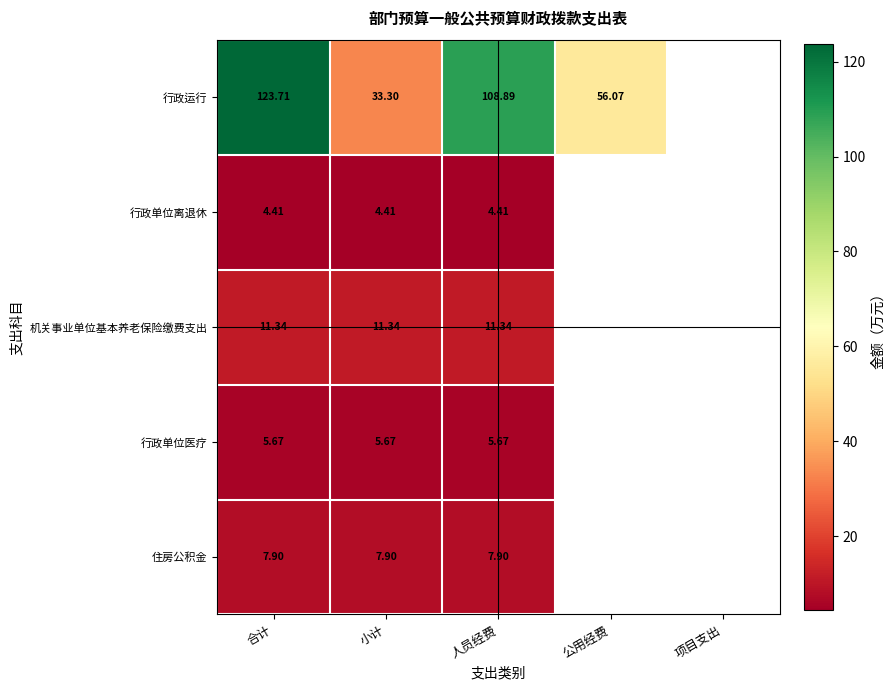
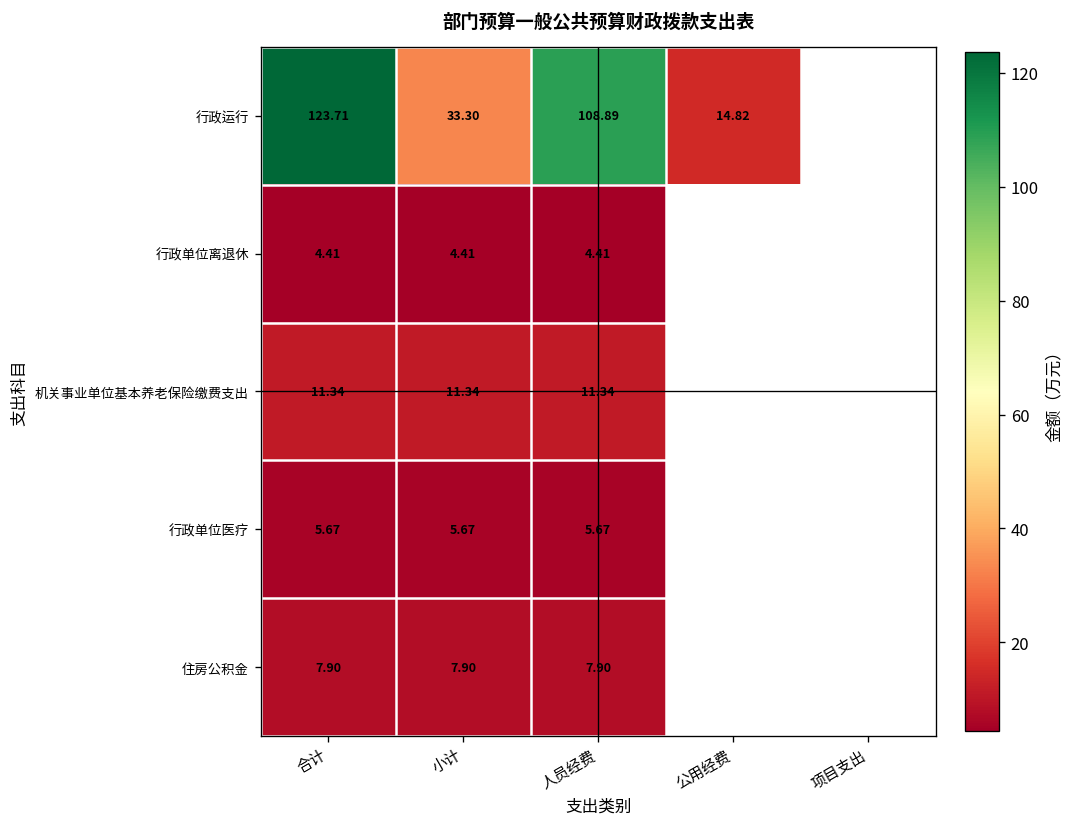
行政运行, 公用经费: 56.07 -> 14.82
